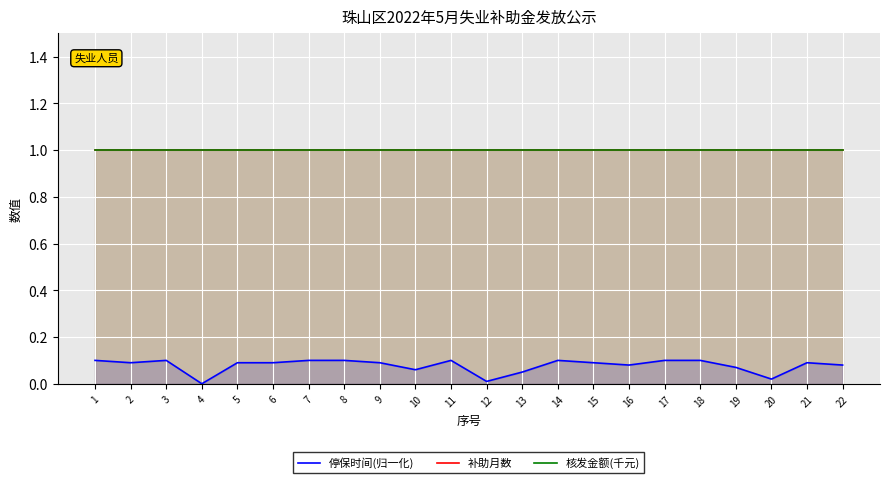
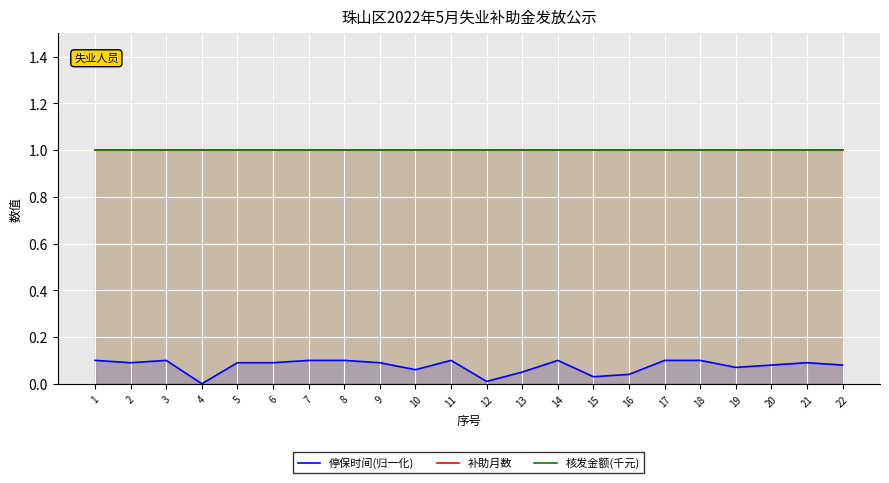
停保时间(归一化), 15: 0.09 -> 0.03
停保时间(归一化), 16: 0.08 -> 0.04
停保时间(归一化), 20: 0.02 -> 0.08
